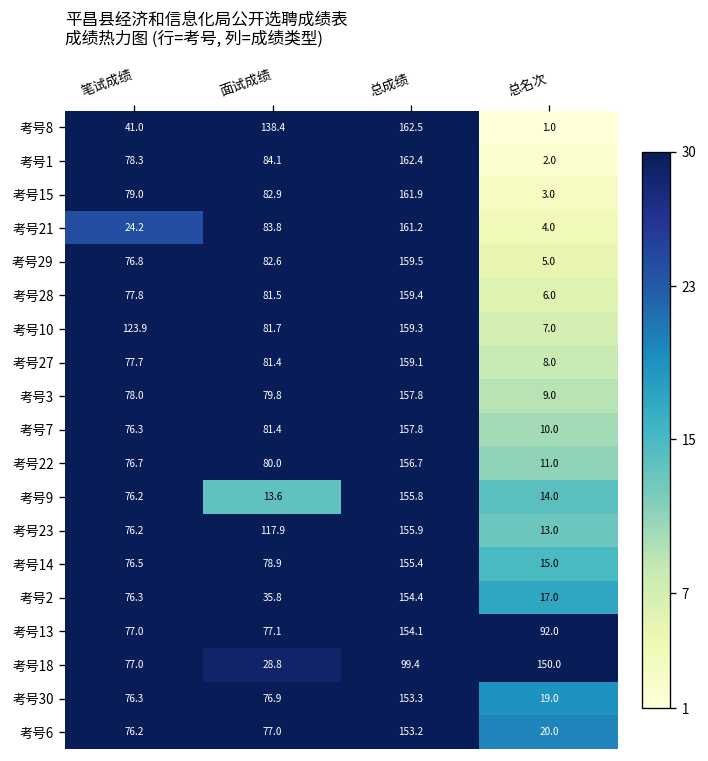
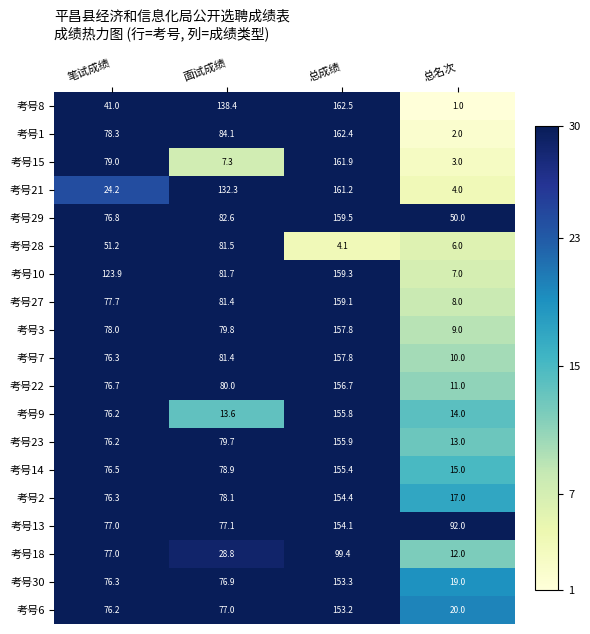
考号15, 面试成绩: 82.9 -> 7.3
考号21, 面试成绩: 83.8 -> 132.3
考号29, 总名次: 5.0 -> 50.0
考号28, 笔试成绩: 77.8 -> 51.2
考号28, 总成绩: 159.4 -> 4.1
考号23, 面试成绩: 117.9 -> 79.7
考号2, 面试成绩: 35.8 -> 78.1
考号18, 总名次: 150.0 -> 12.0
